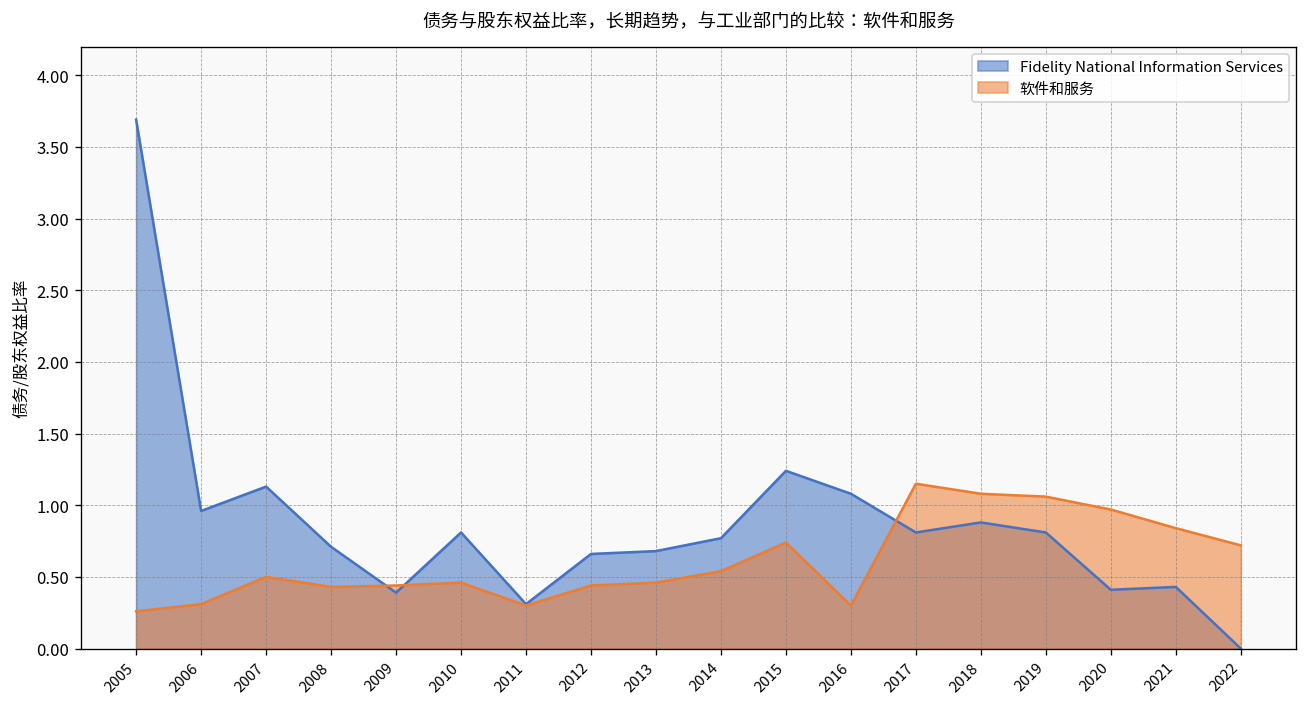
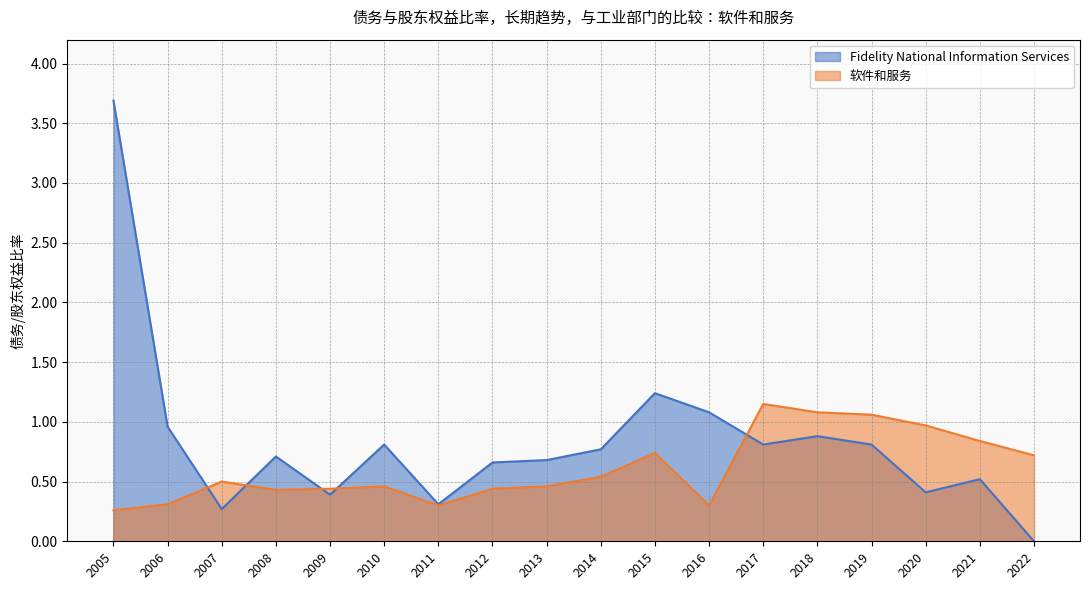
Fidelity National Information Services, 2007: 1.13 -> 0.27
Fidelity National Information Services, 2021: 0.43 -> 0.52
